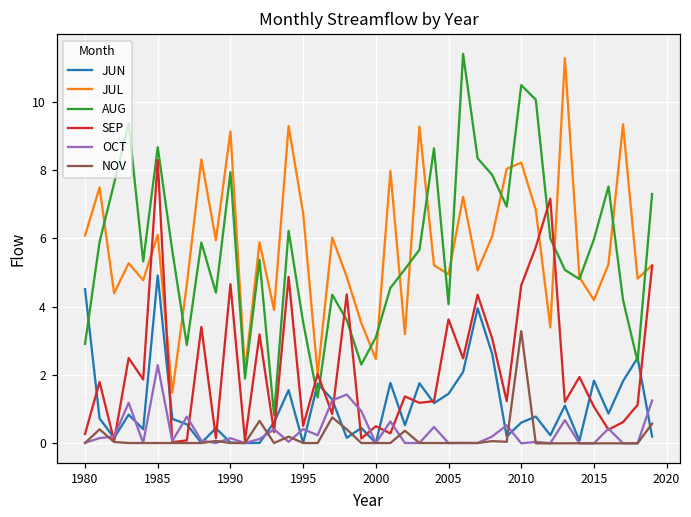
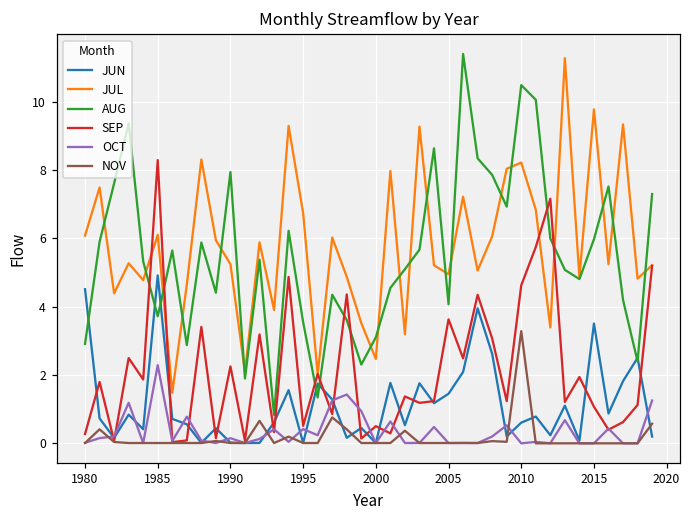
AUG, 1985: 8.7 -> 3.7
JUL, 1990: 9.1 -> 5.2
SEP, 1990: 4.7 -> 2.3
JUN, 2015: 1.8 -> 3.5
JUL, 2015: 4.2 -> 9.8
